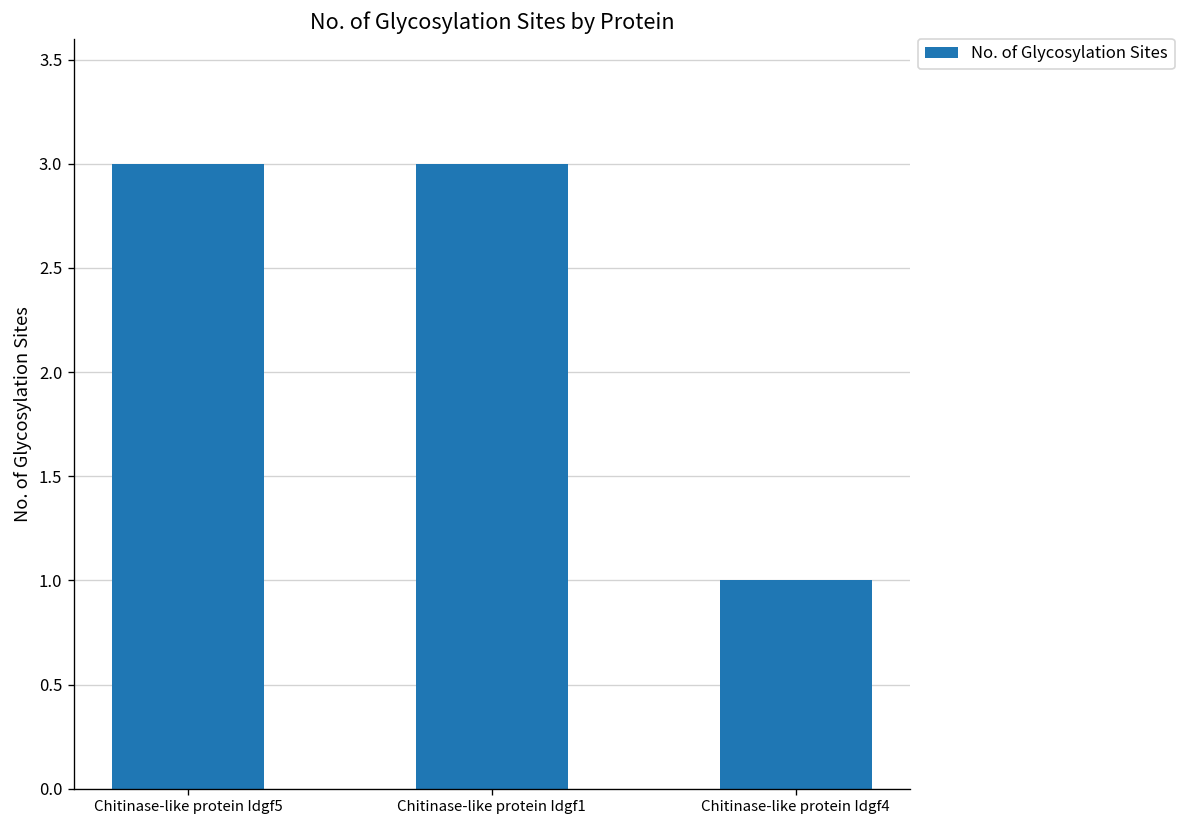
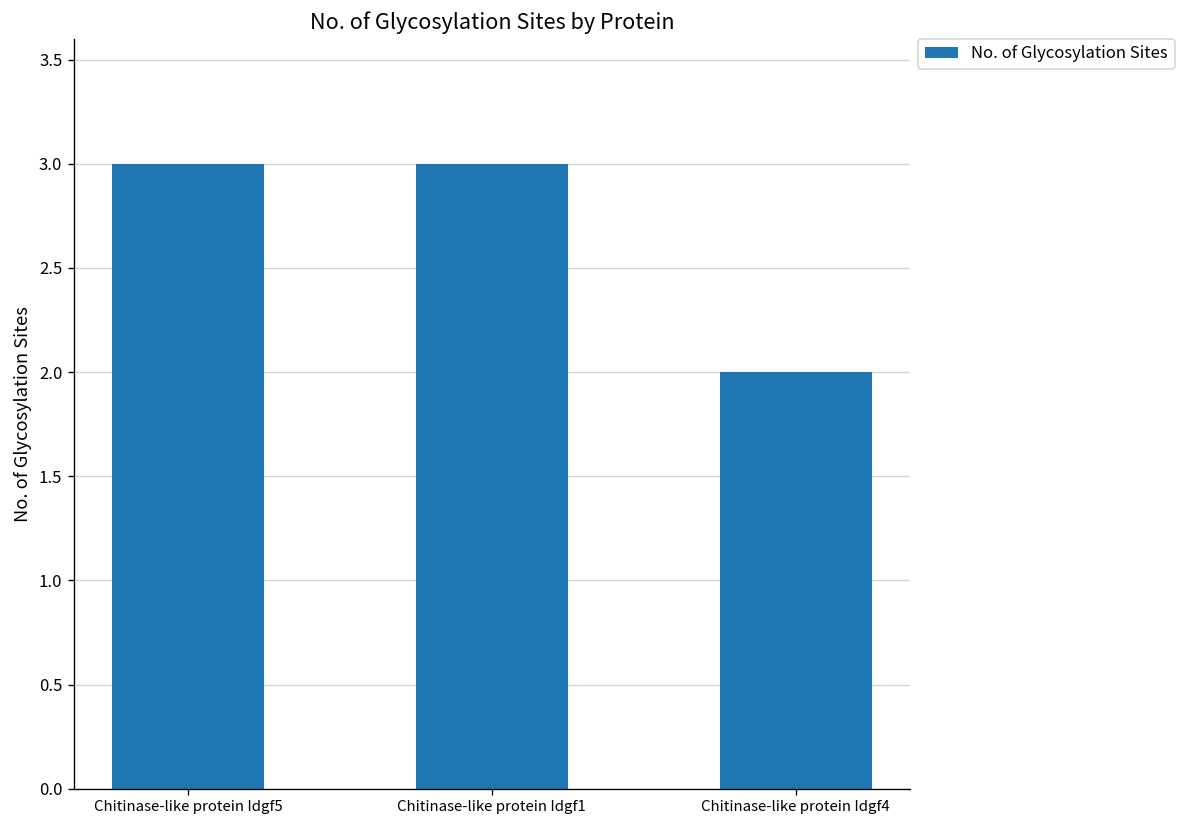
Chitinase-like protein Idgf4: 1 -> 2
